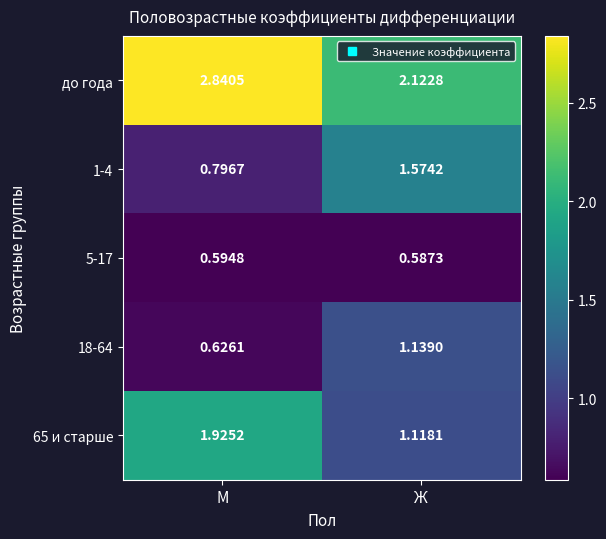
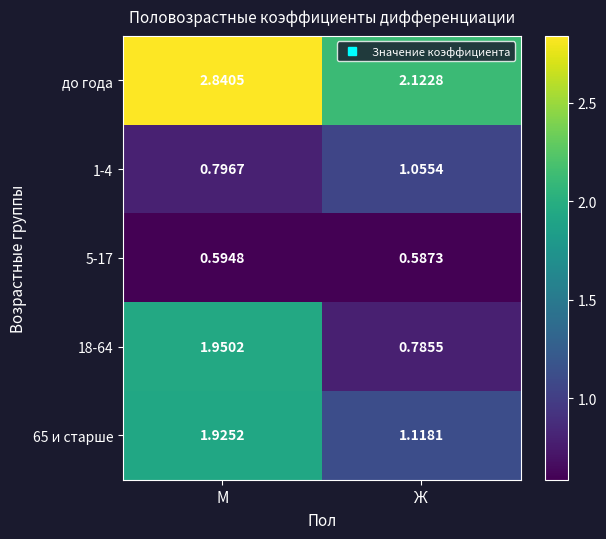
1-4, Ж: 1.5742 -> 1.0554
18-64, М: 0.6261 -> 1.9502
18-64, Ж: 1.1390 -> 0.7855
